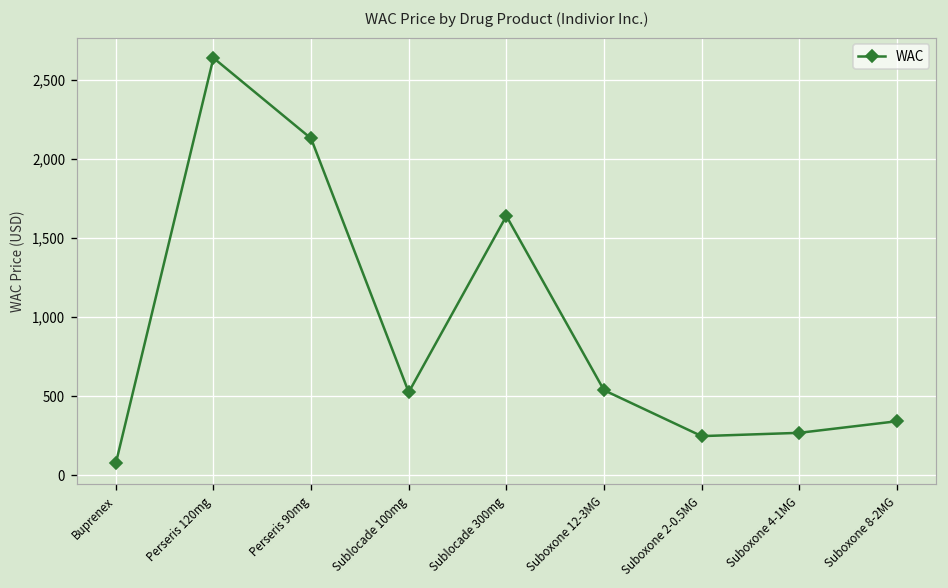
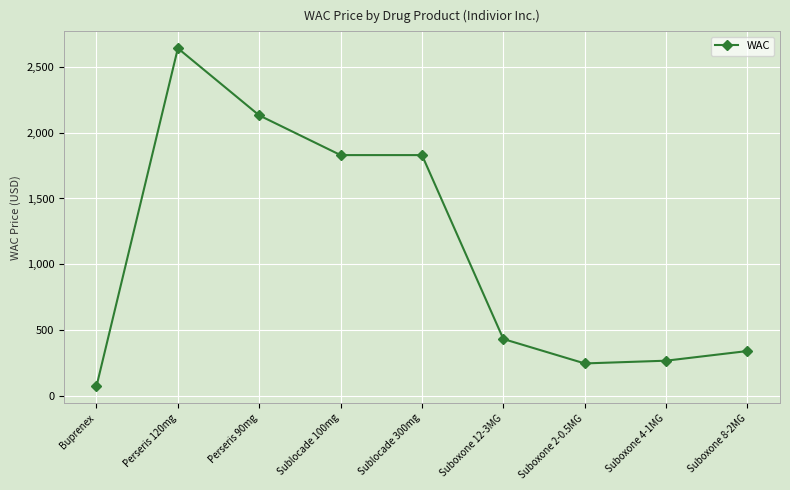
Sublocade 100mg: 530 -> 1,830
Sublocade 300mg: 1,640 -> 1,830
Suboxone 12-3MG: 540 -> 430
